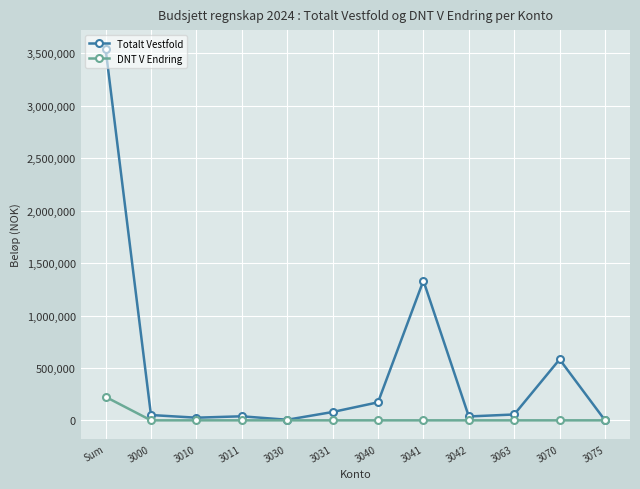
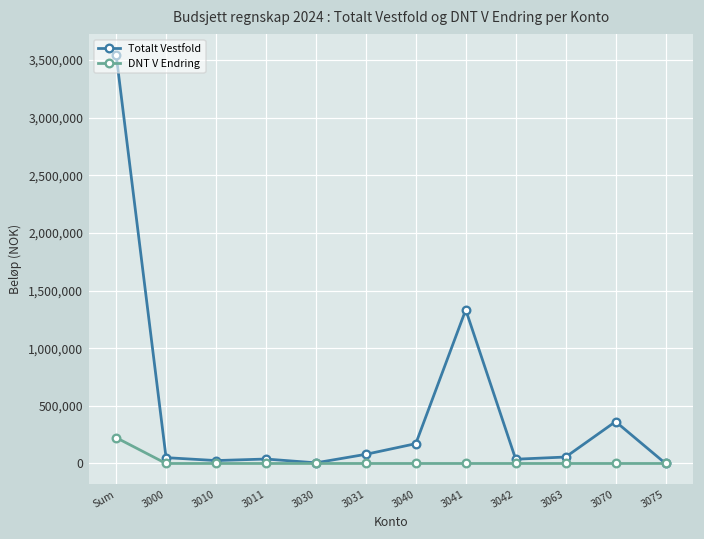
Totalt Vestfold, 3070: 580,000 -> 360,000
